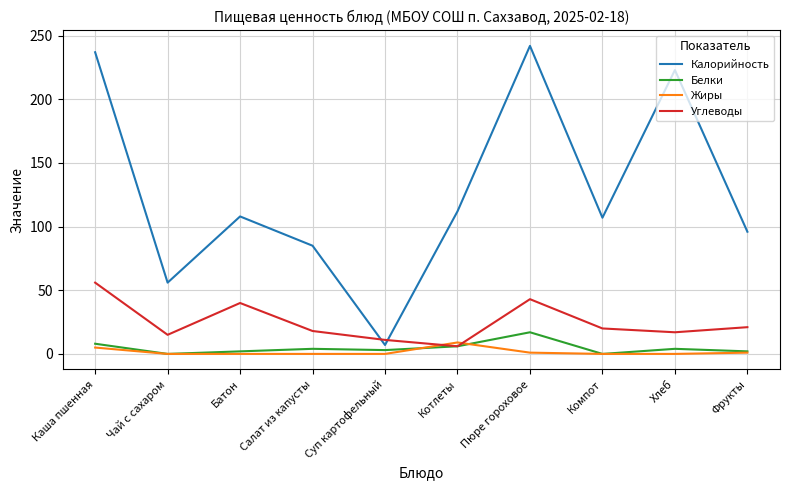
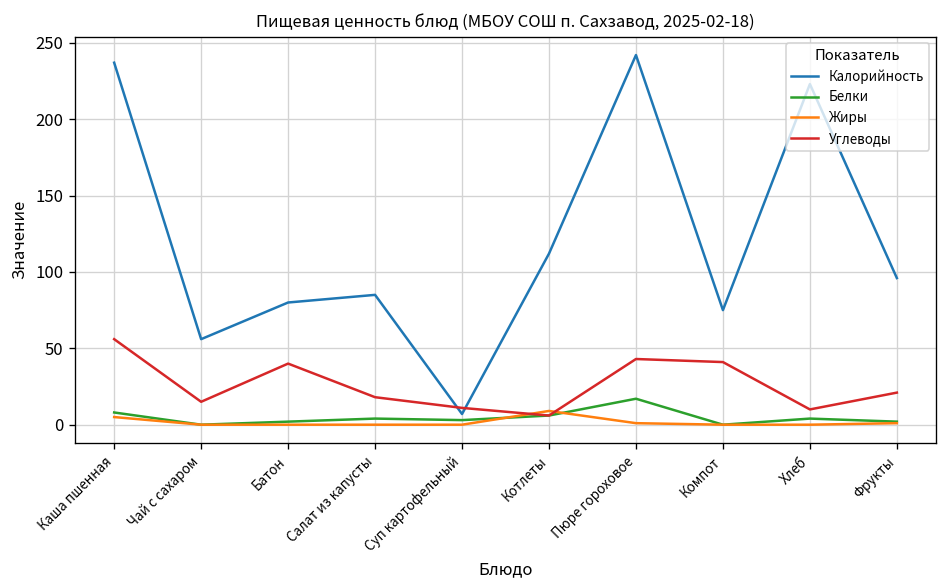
Калорийность, Батон: 108 -> 80
Калорийность, Компот: 107 -> 75
Углеводы, Компот: 20 -> 41
Углеводы, Хлеб: 17 -> 10
